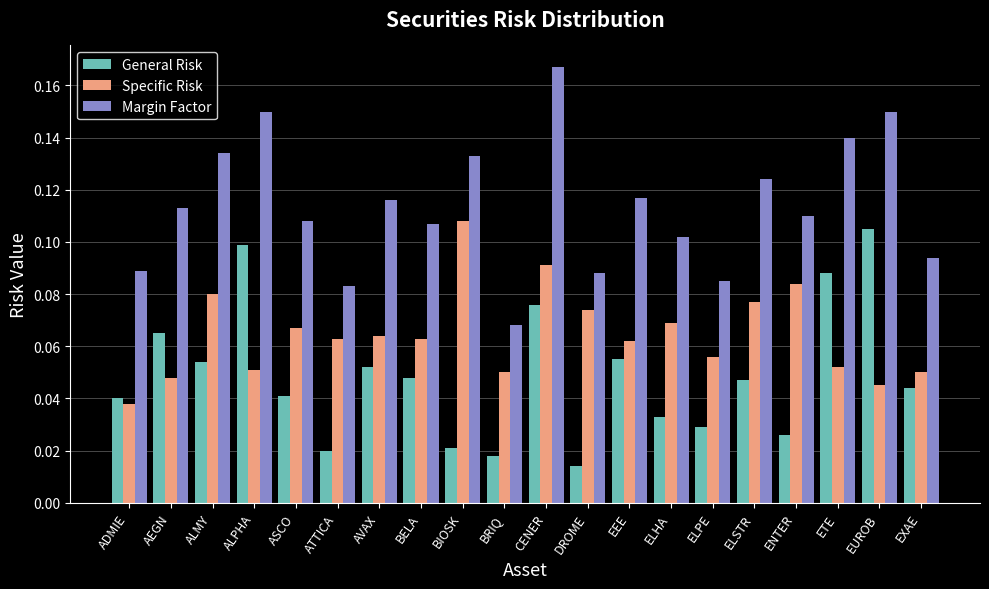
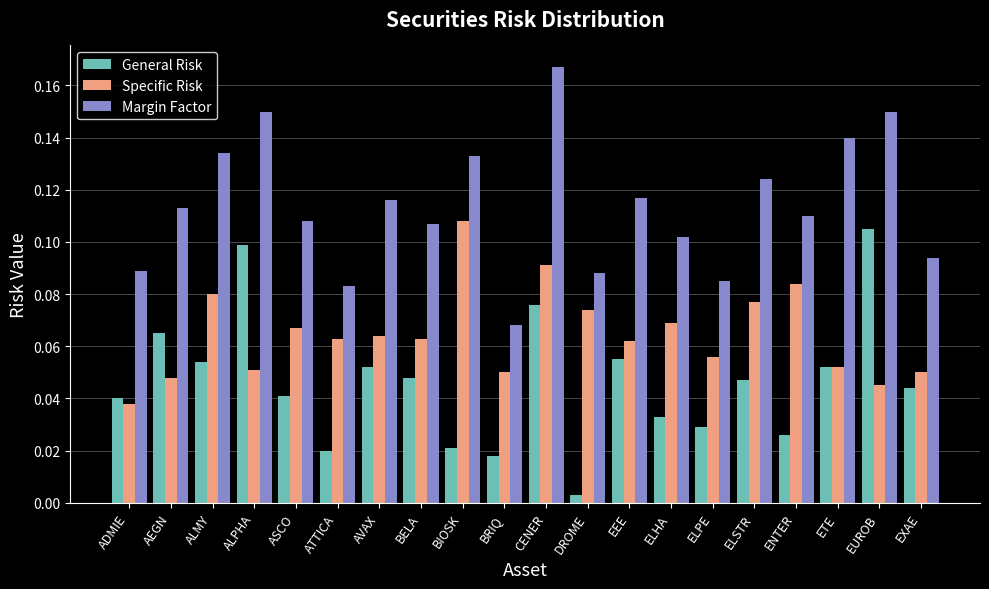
General Risk, DROME: 0.014 -> 0.003
General Risk, ETE: 0.088 -> 0.052
